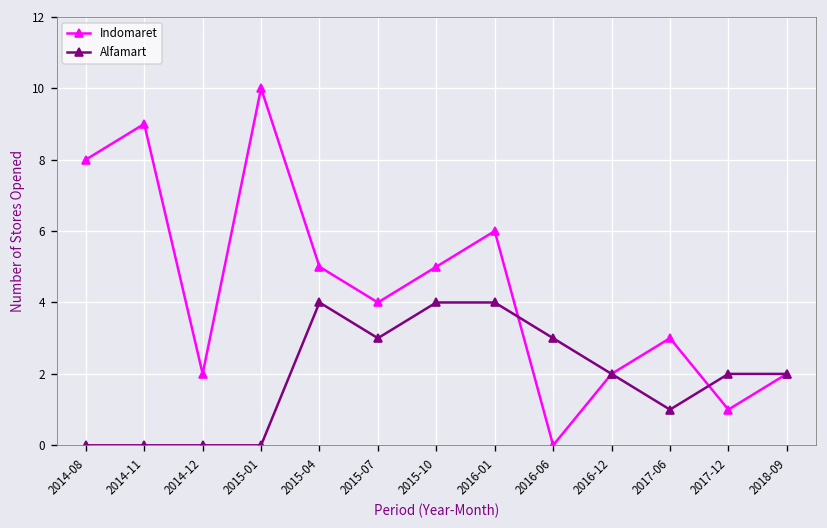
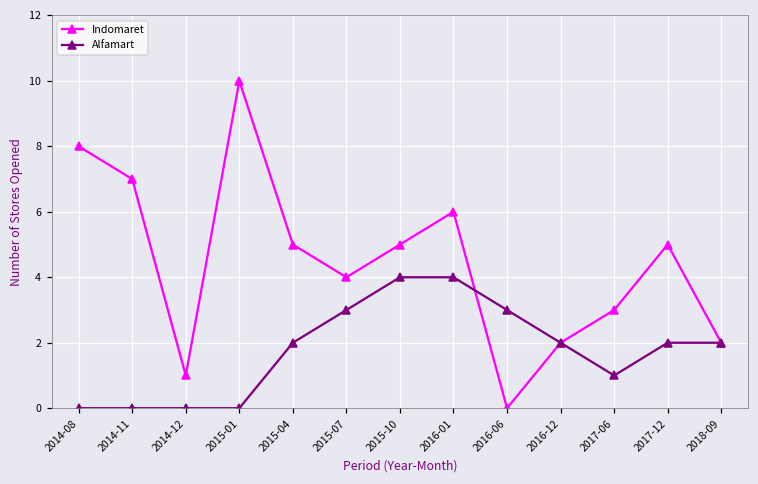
Indomaret, 2014-11: 9 -> 7
Indomaret, 2014-12: 2 -> 1
Alfamart, 2015-04: 4 -> 2
Indomaret, 2017-12: 1 -> 5
